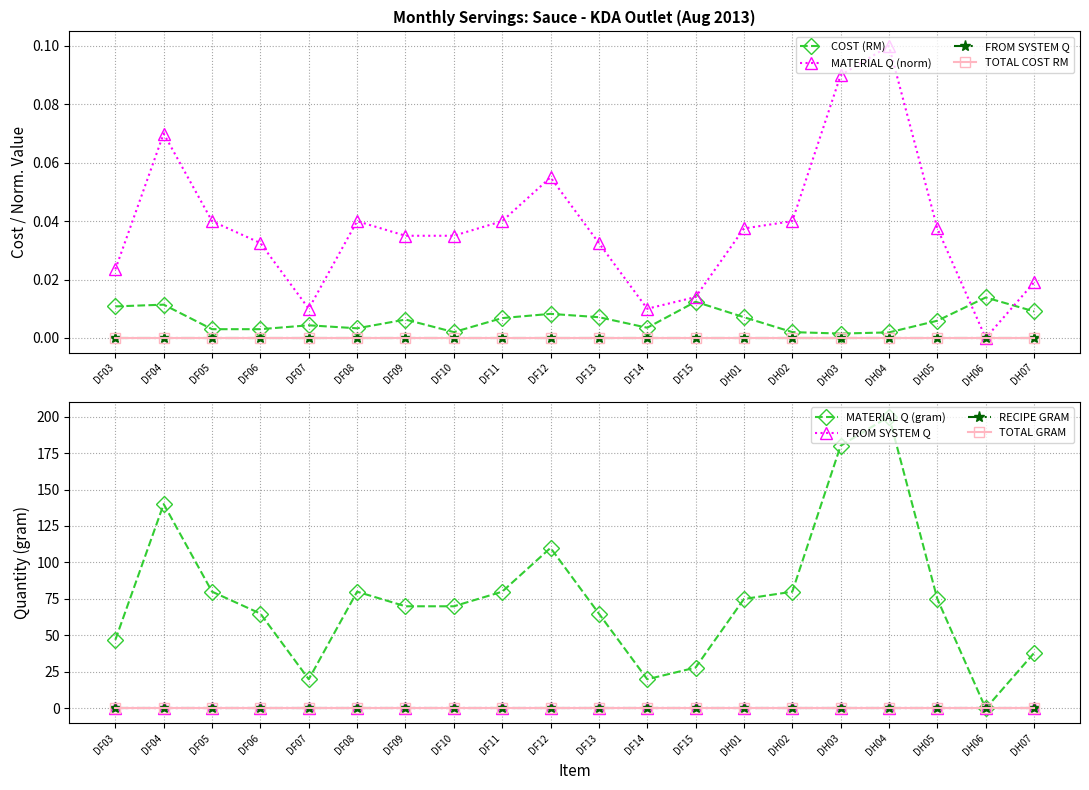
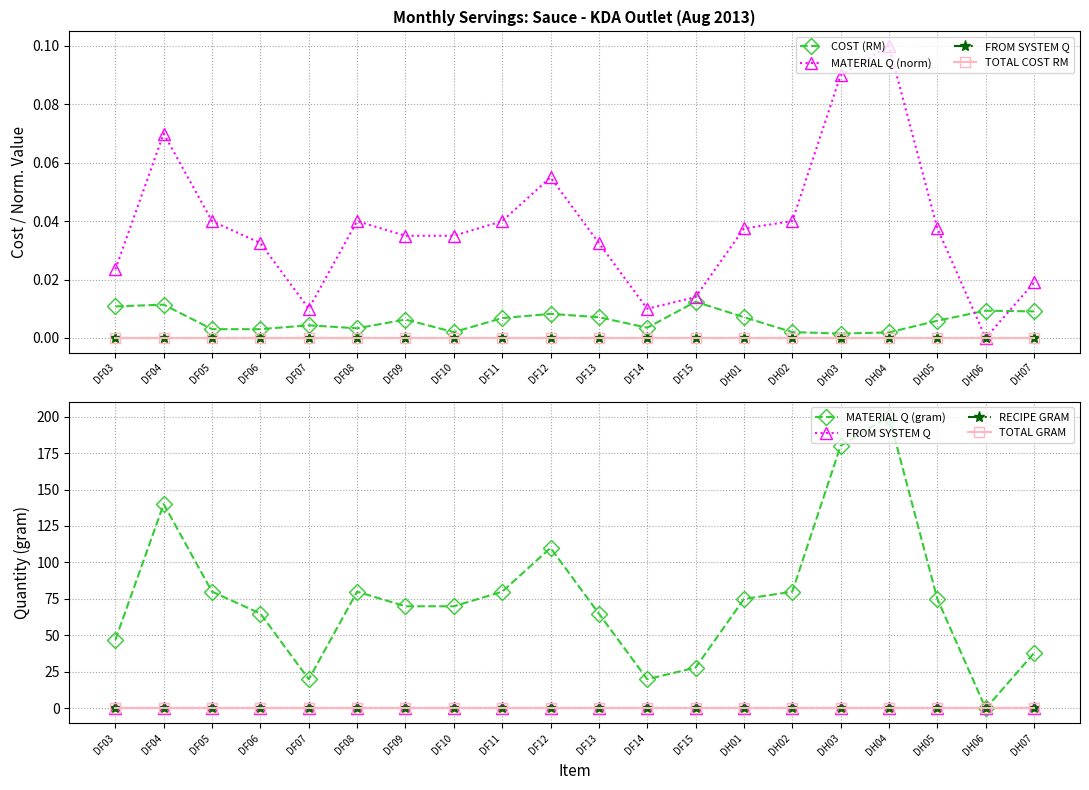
Monthly Servings: Sauce - KDA Outlet (Aug 2013), COST (RM), DH06: 0.014 -> 0.009
